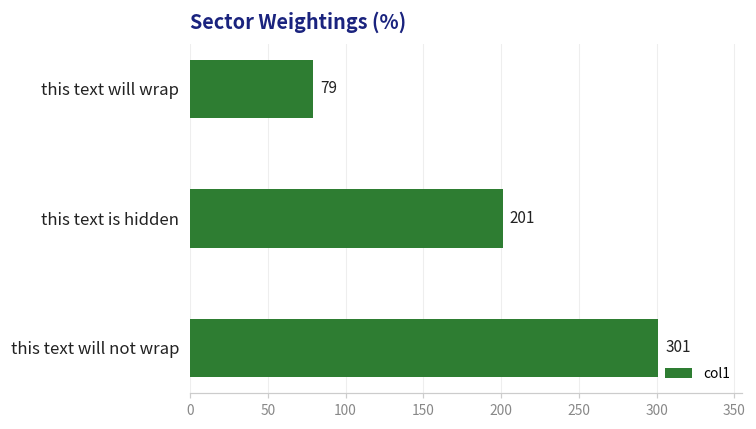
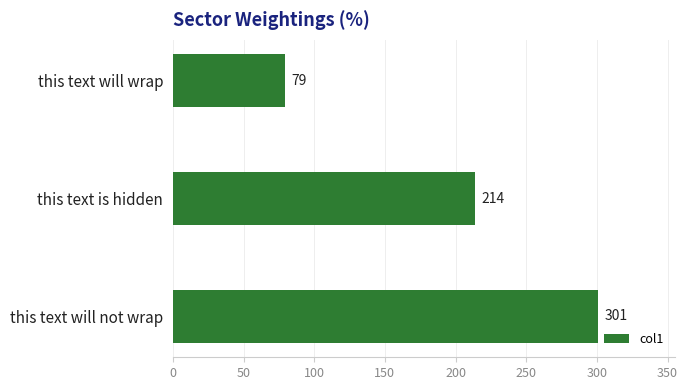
this text is hidden: 201 -> 214
